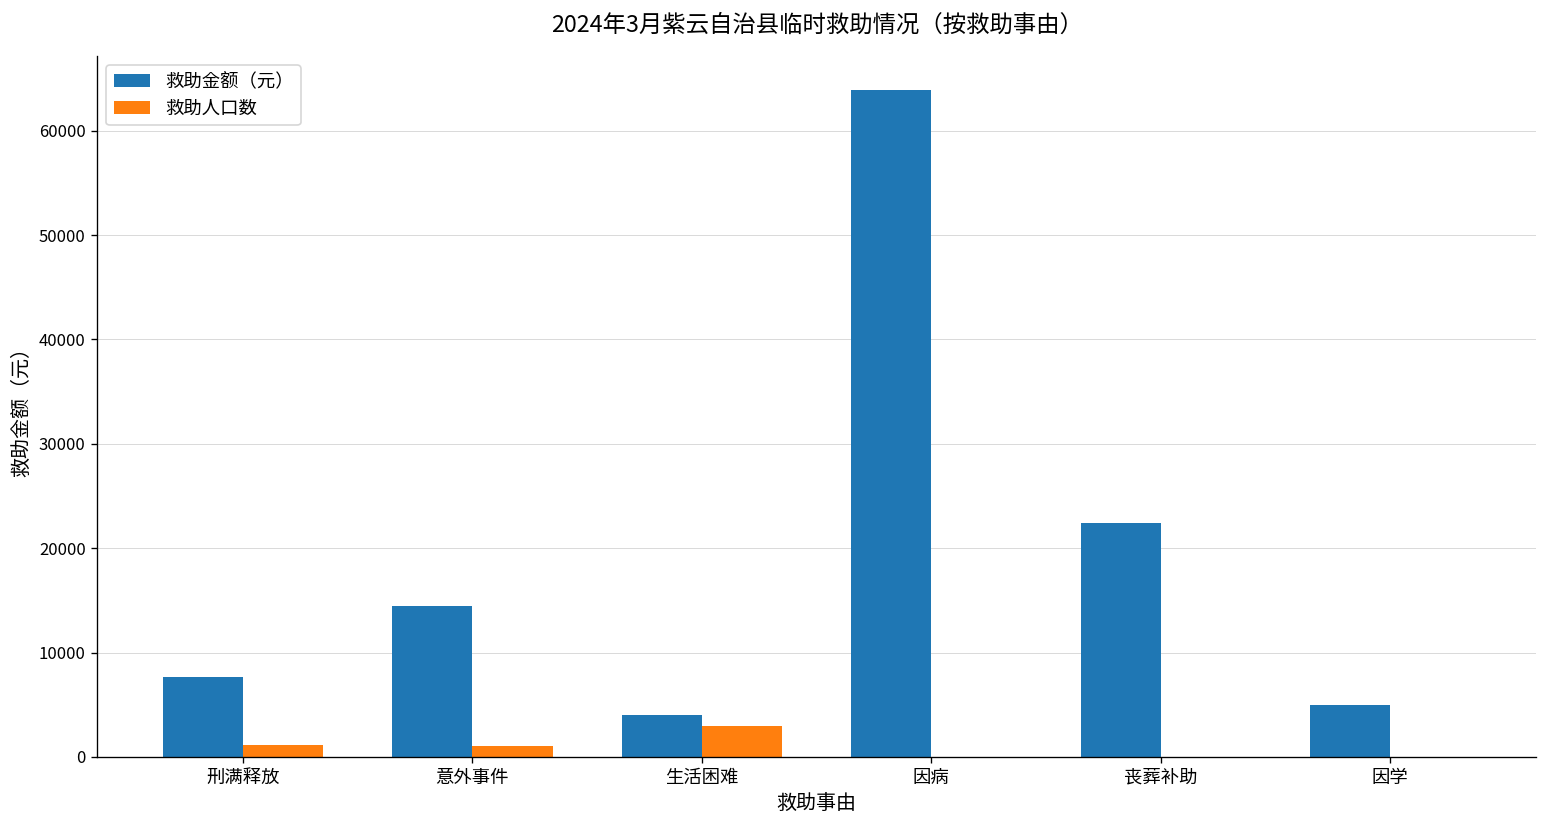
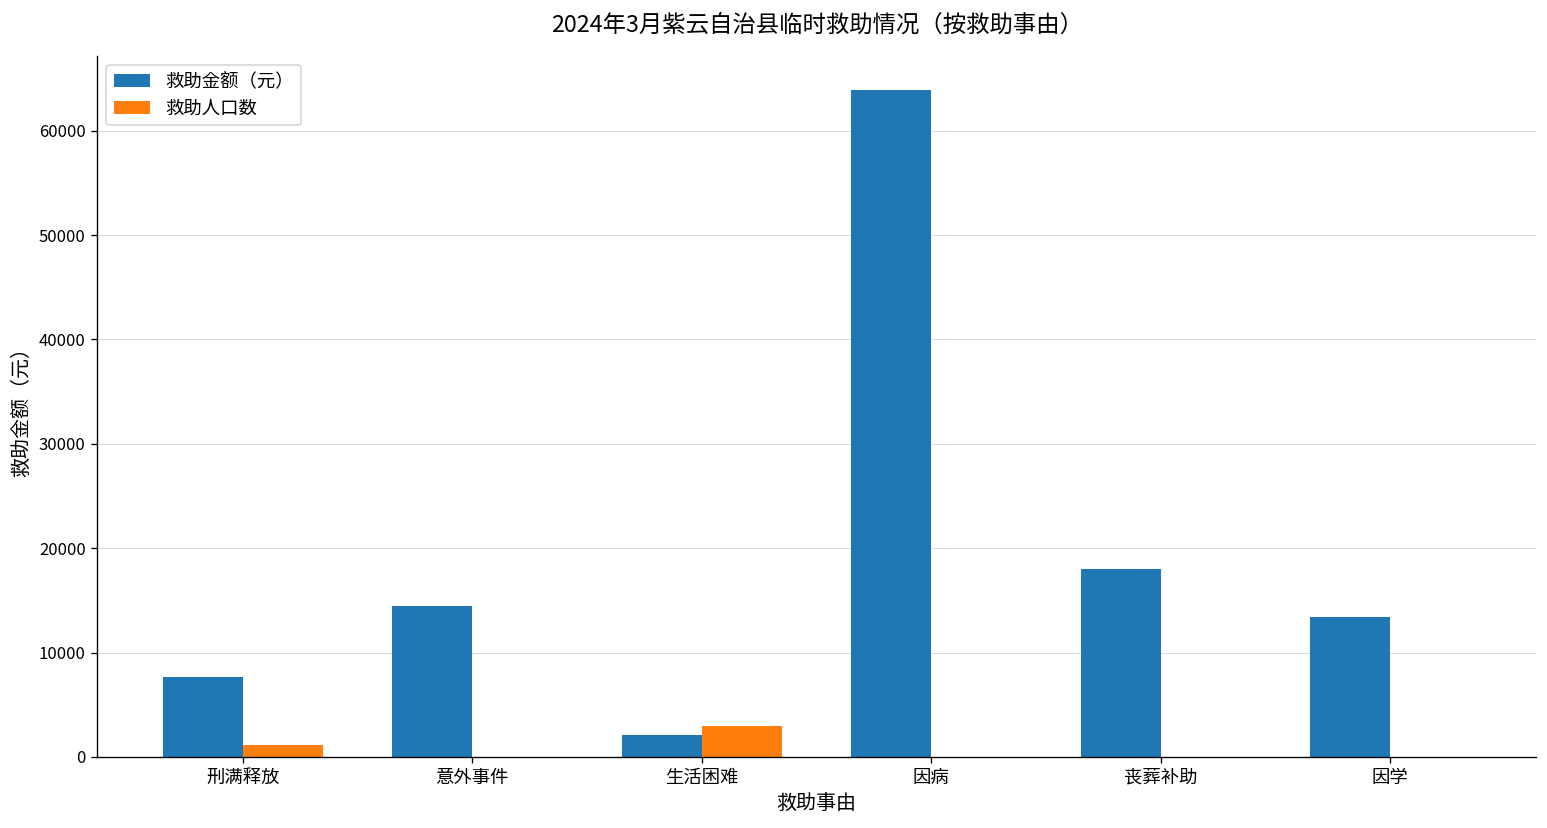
救助人口数, 意外事件: 1000 -> 0
救助金额（元）, 生活困难: 4000 -> 2000
救助金额（元）, 丧葬补助: 22000 -> 18000
救助金额（元）, 因学: 5000 -> 13000
